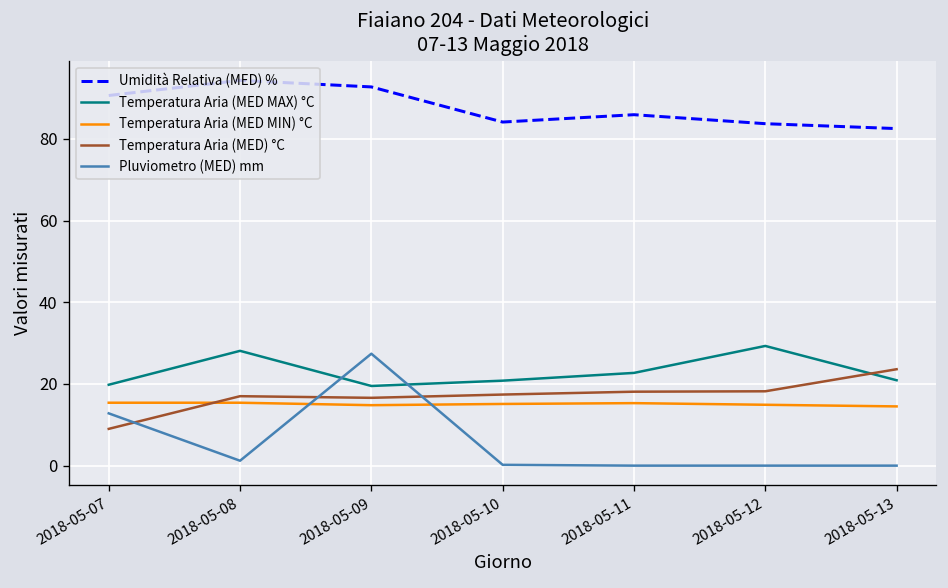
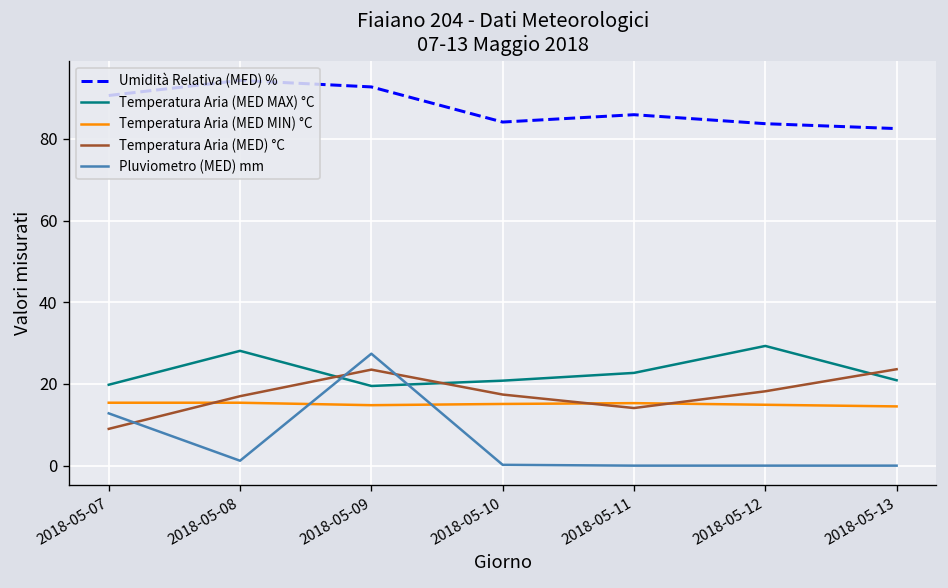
Temperatura Aria (MED) °C, 2018-05-09: 17 -> 24
Temperatura Aria (MED) °C, 2018-05-11: 18 -> 14
